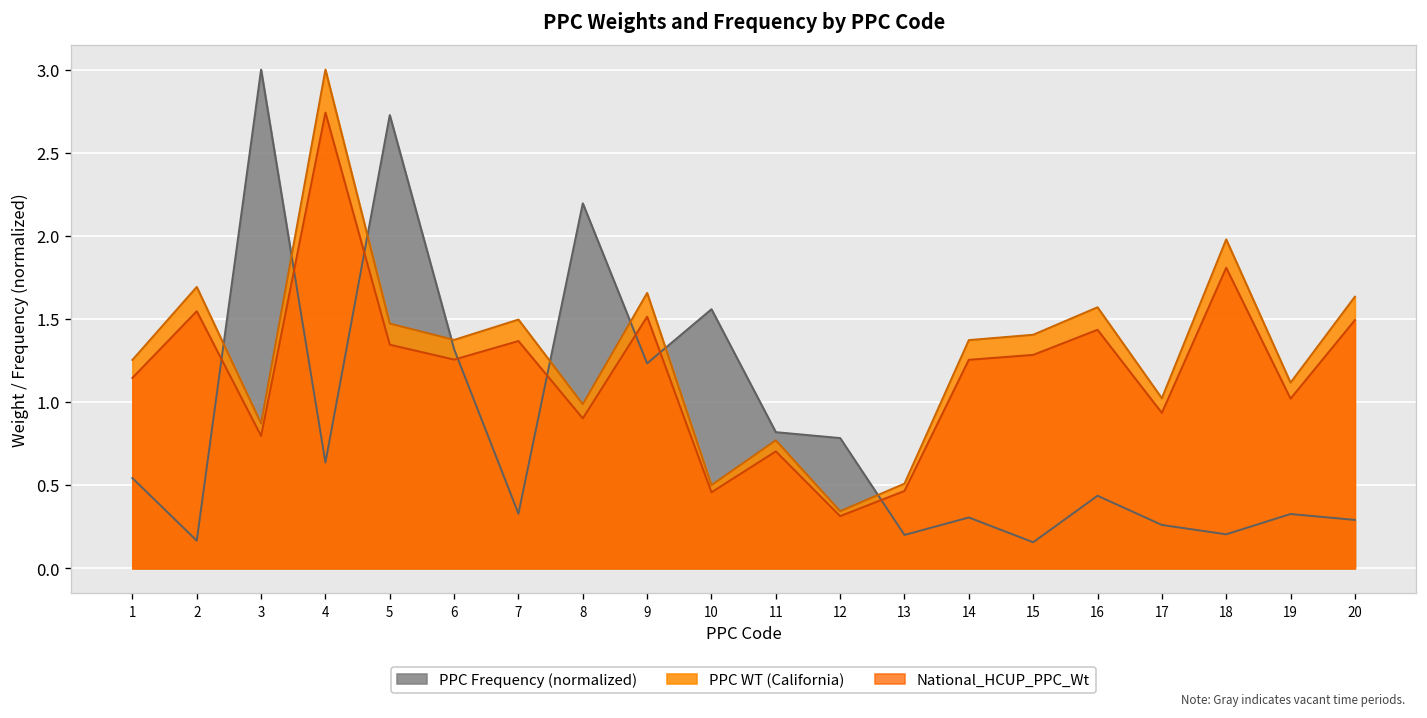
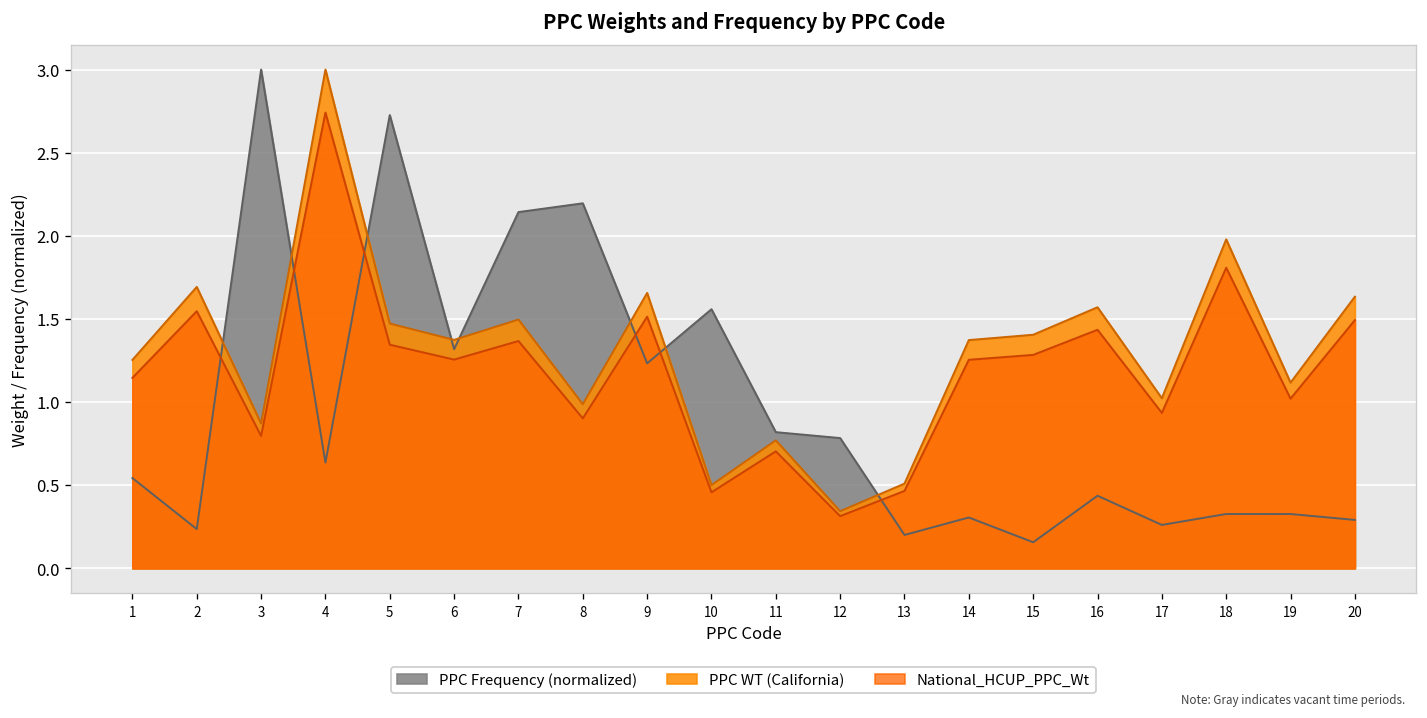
PPC Frequency (normalized), 2: 0.17 -> 0.24
PPC Frequency (normalized), 7: 0.33 -> 2.14
PPC Frequency (normalized), 18: 0.20 -> 0.33
